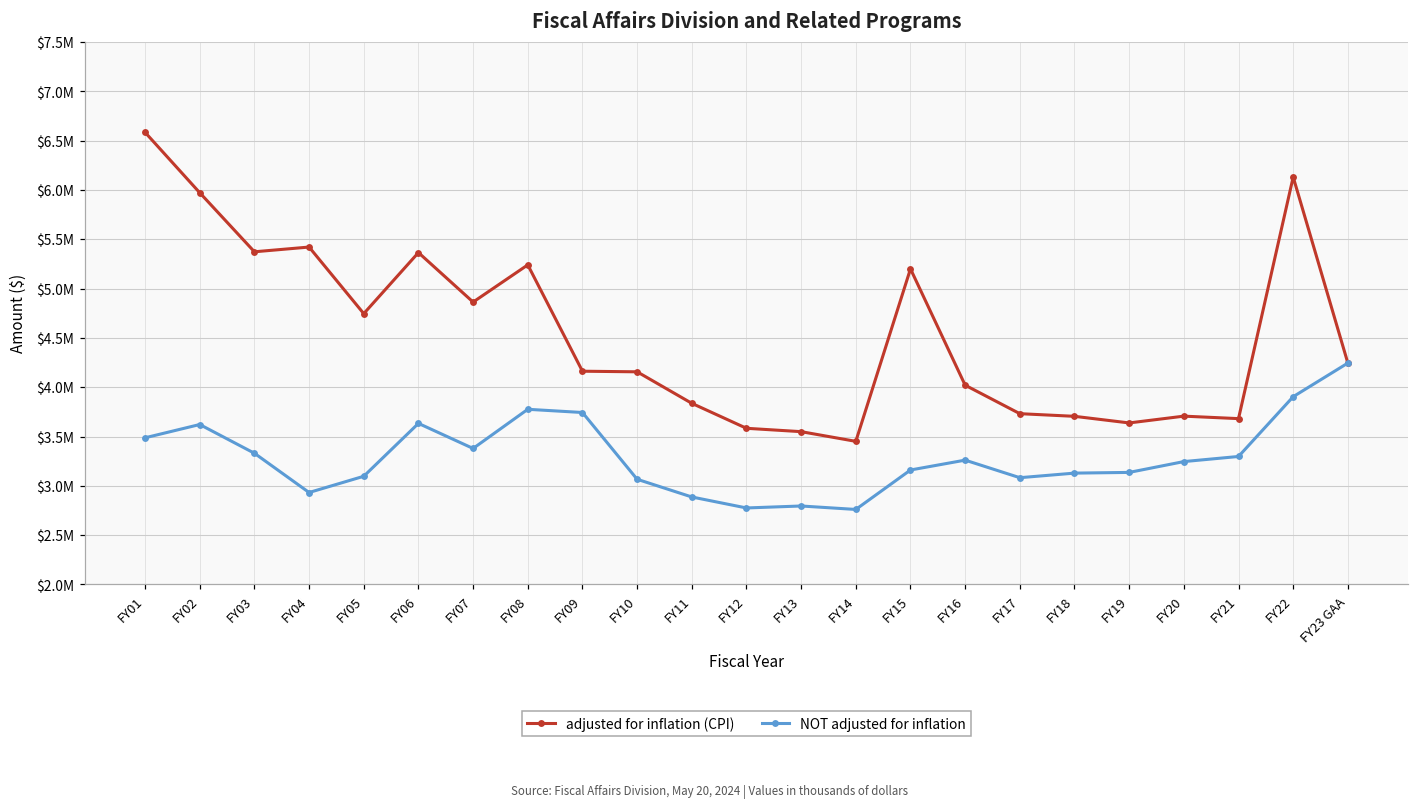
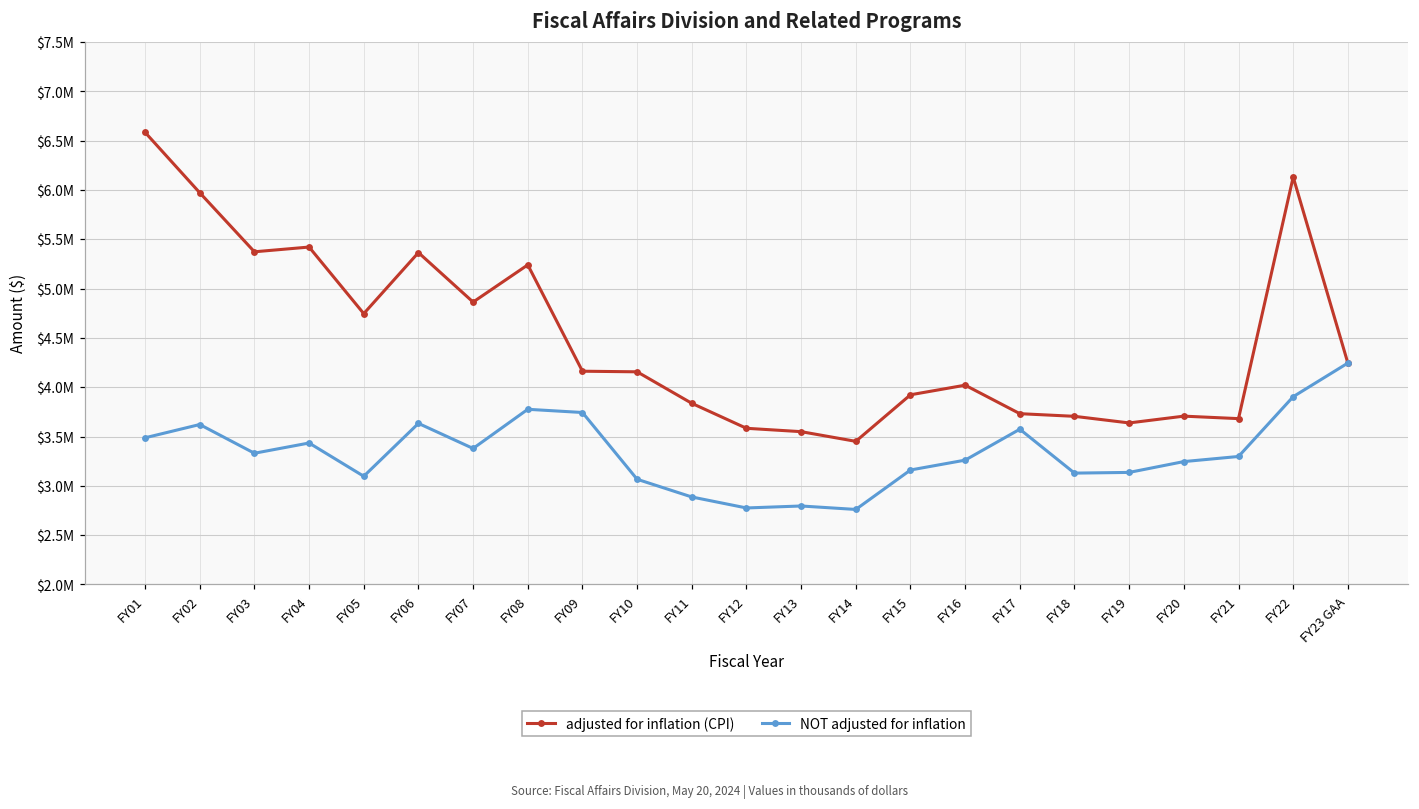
NOT adjusted for inflation, FY04: $2900000 -> $3400000
adjusted for inflation (CPI), FY15: $5200000 -> $3900000
NOT adjusted for inflation, FY17: $3100000 -> $3600000
